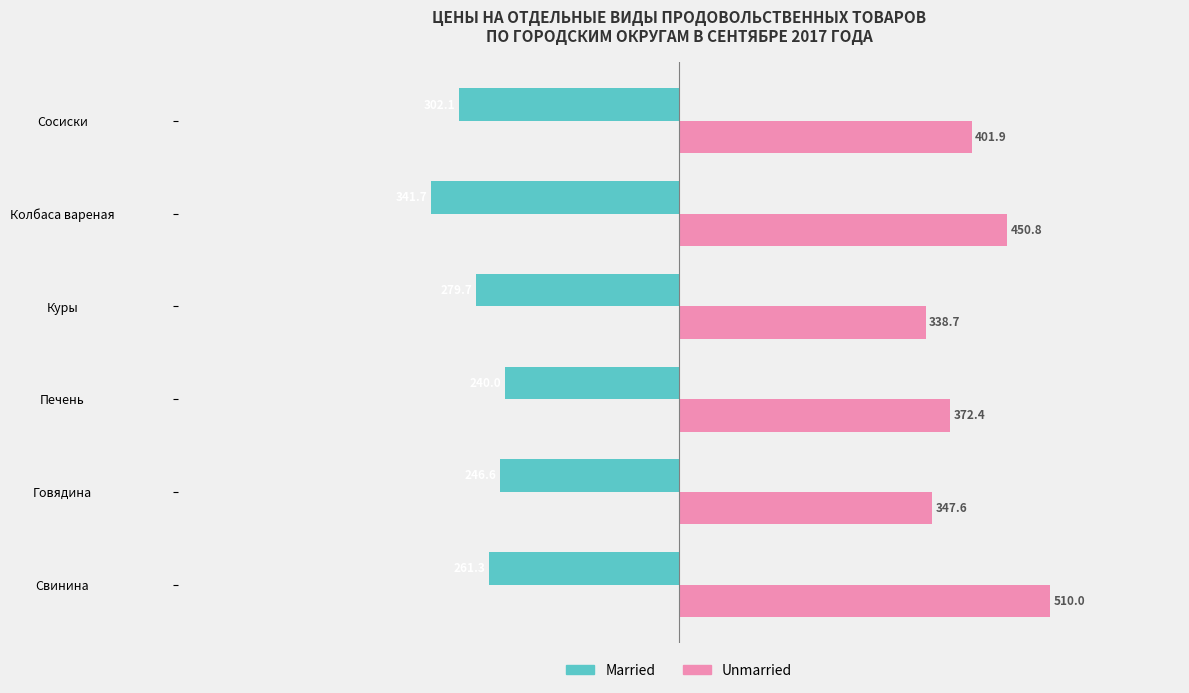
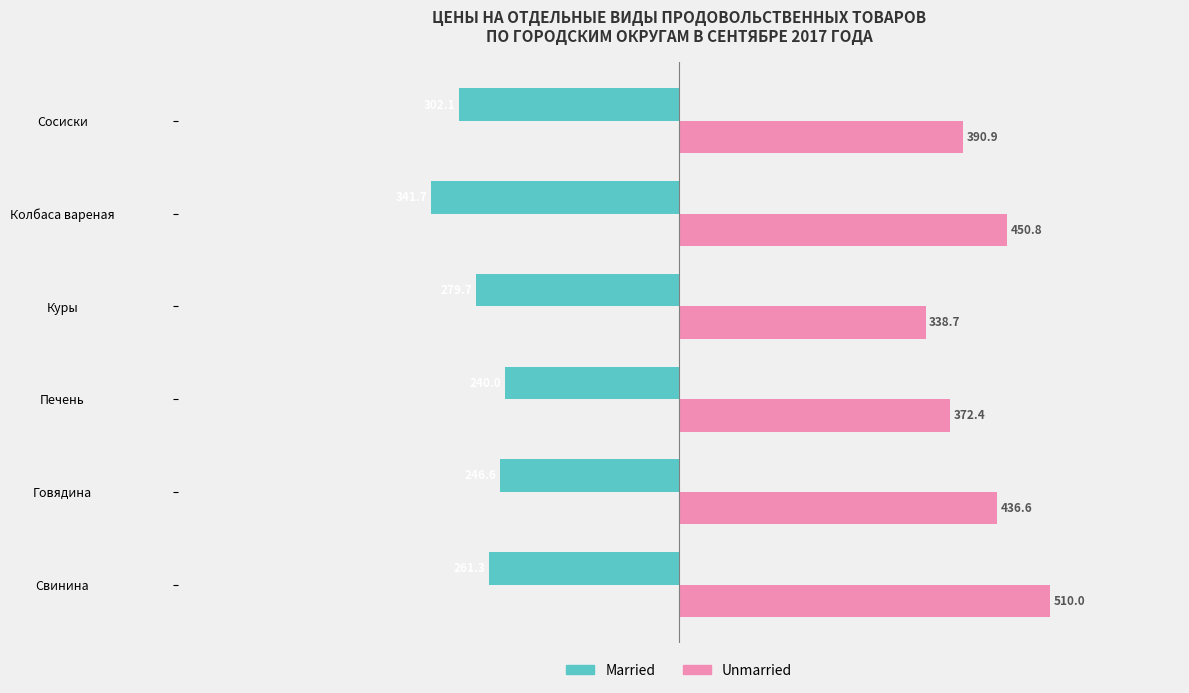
Unmarried, Сосиски: 401.9 -> 390.9
Unmarried, Говядина: 347.6 -> 436.6
